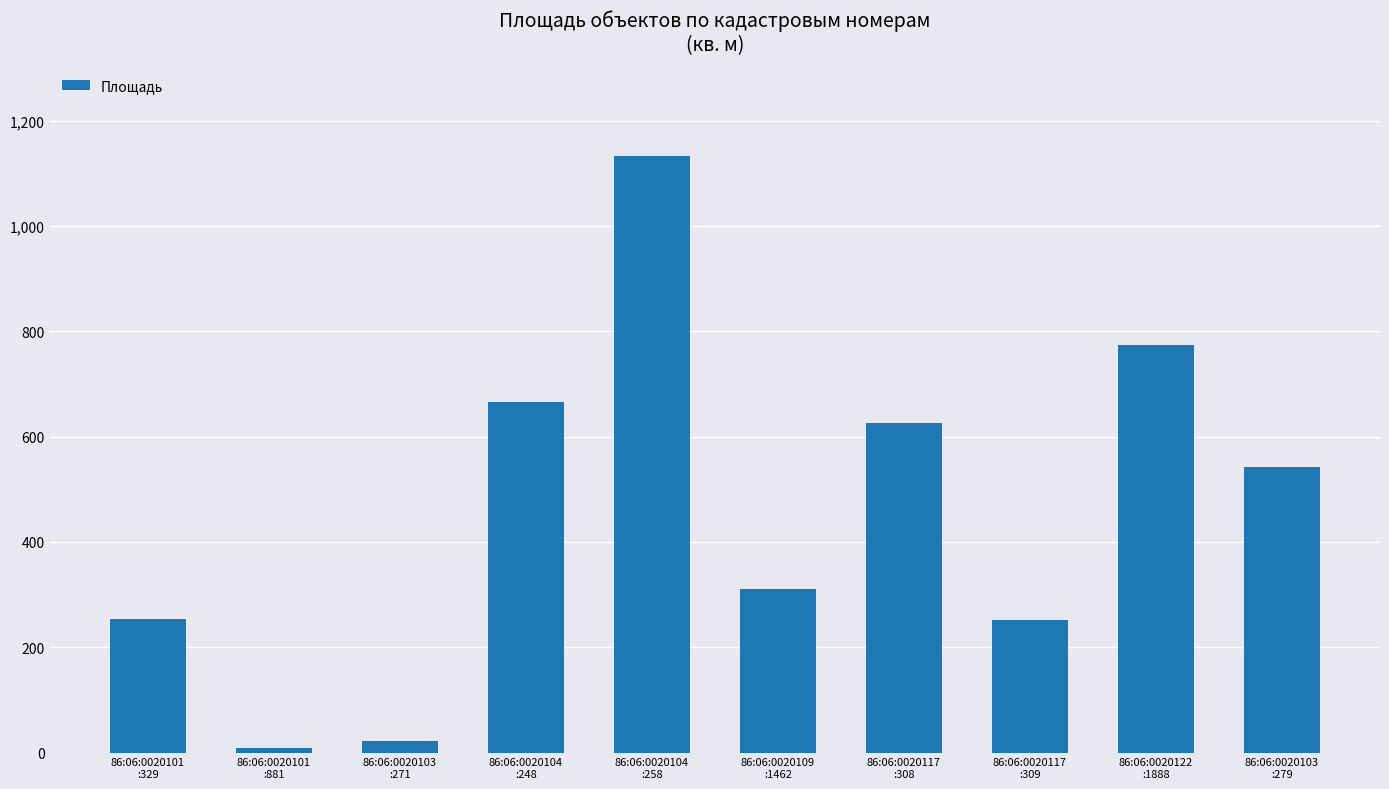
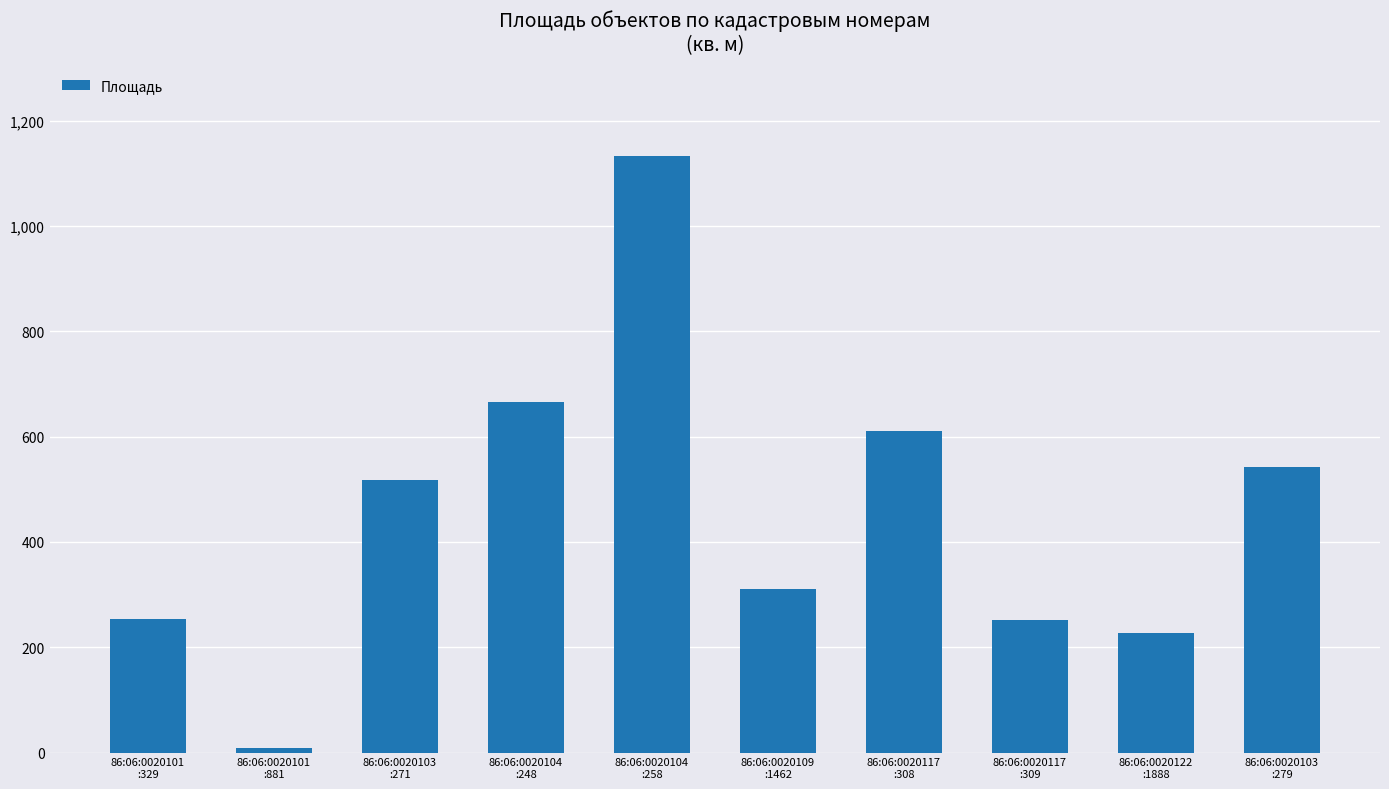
86:06:0020103 :271: 20 -> 520
86:06:0020117 :308: 630 -> 610
86:06:0020122 :1888: 770 -> 230
